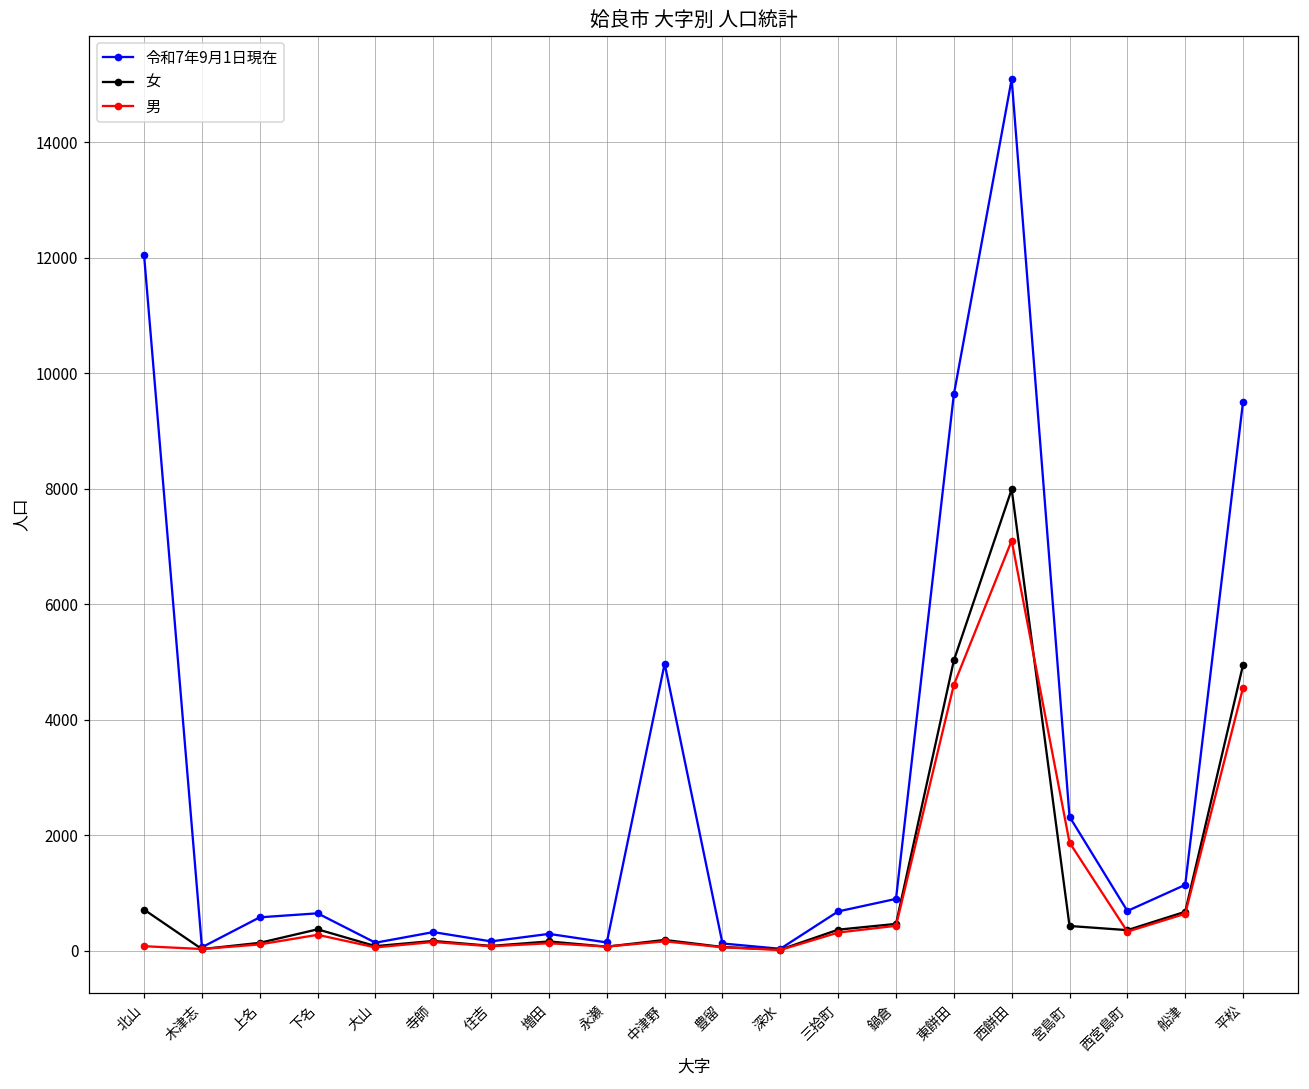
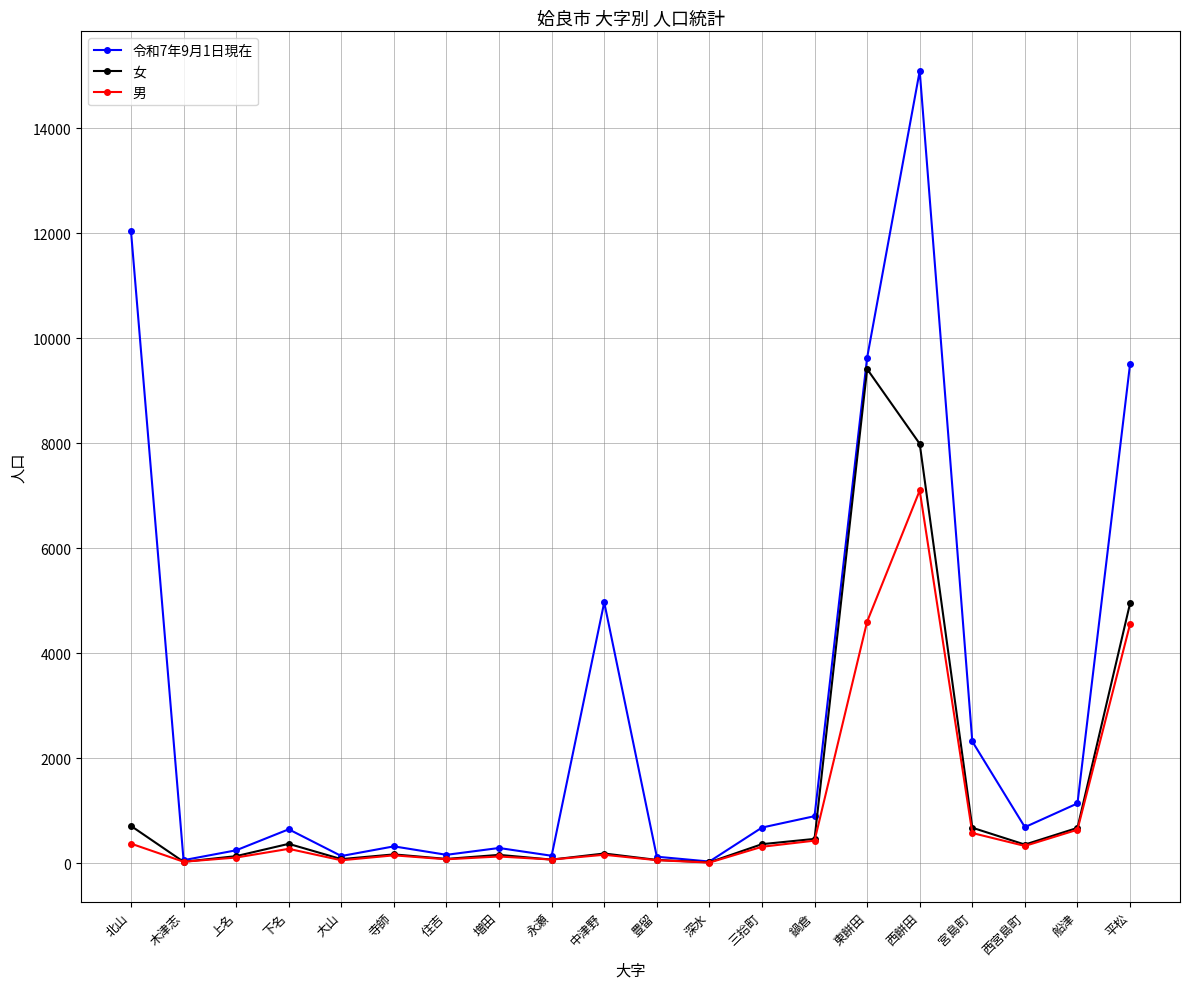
男, 北山: 100 -> 400
令和7年9月1日現在, 上名: 600 -> 200
女, 東餅田: 5000 -> 9400
女, 宮島町: 400 -> 700
男, 宮島町: 1900 -> 600
